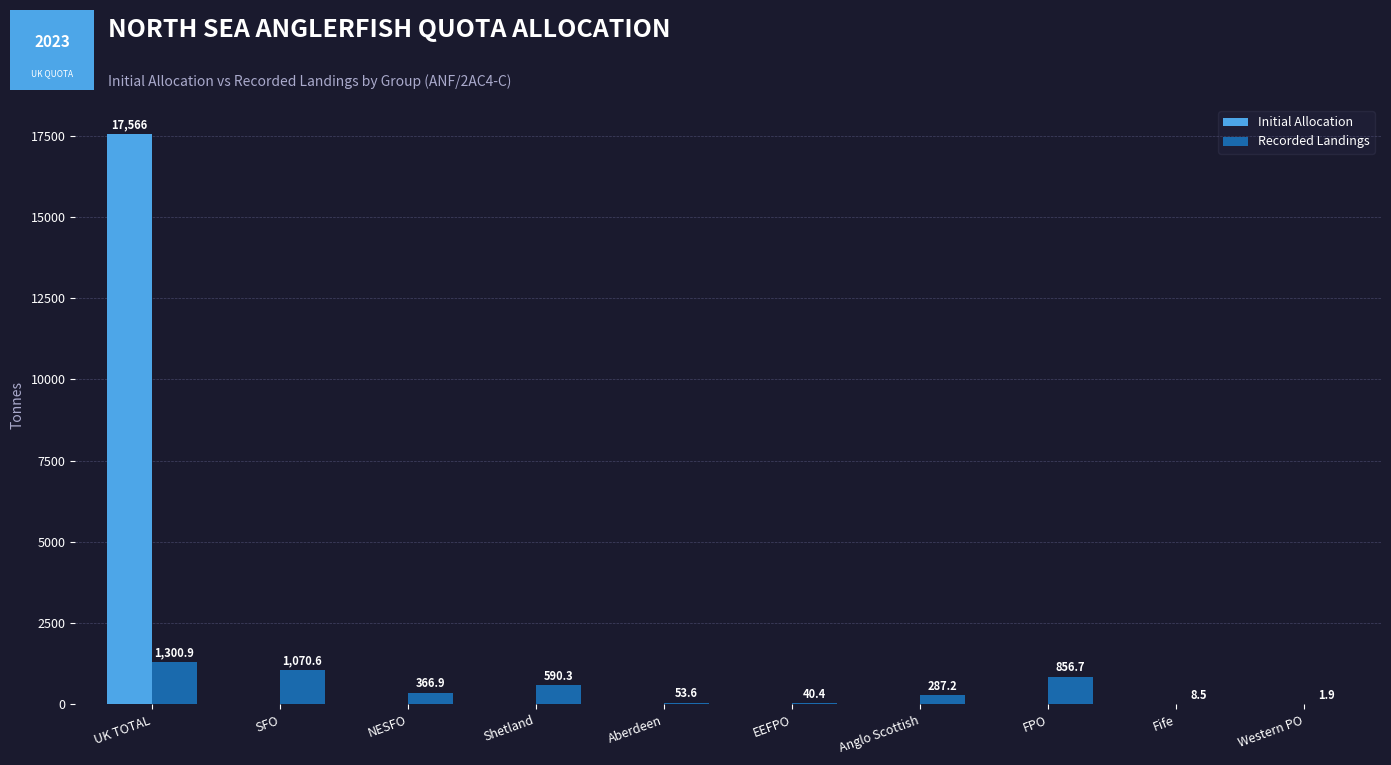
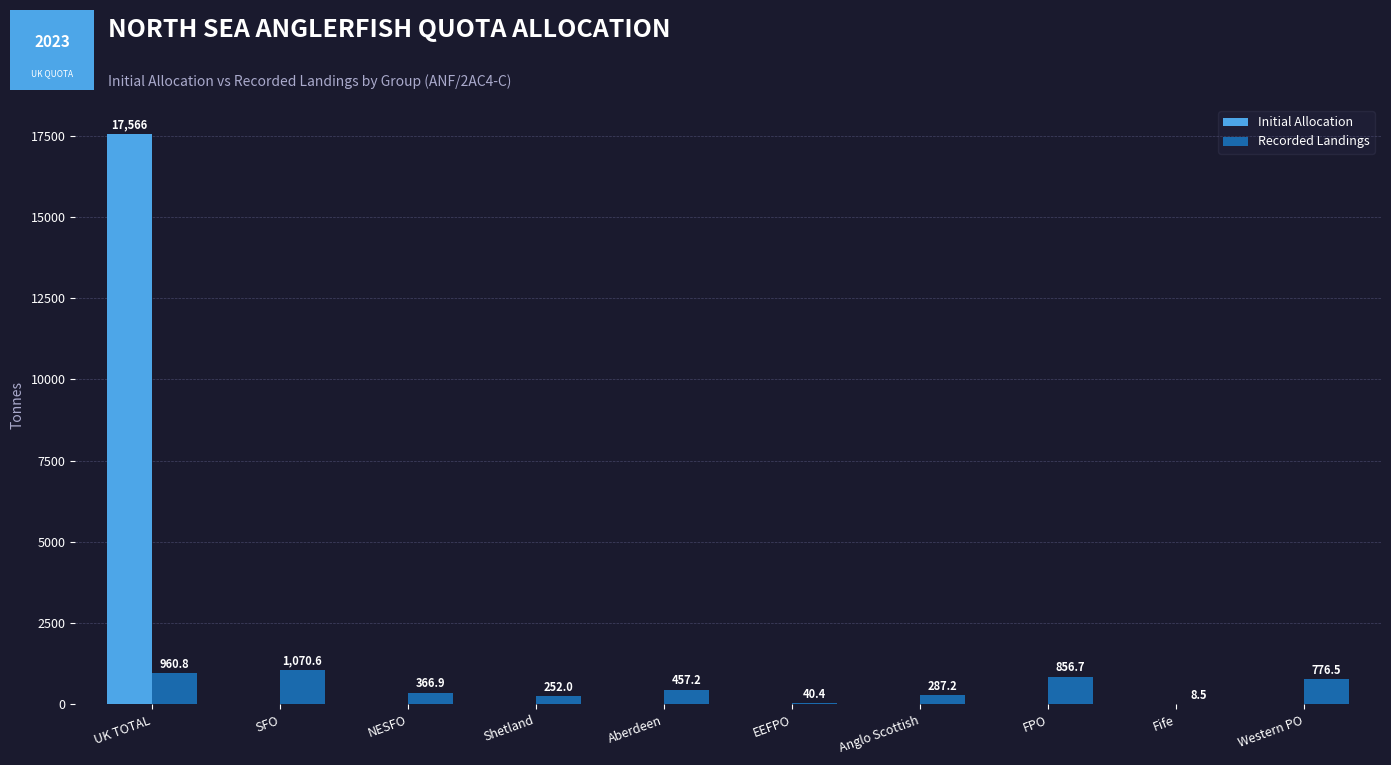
Recorded Landings, UK TOTAL: 1,300.9 -> 960.8
Recorded Landings, Shetland: 590.3 -> 252.0
Recorded Landings, Aberdeen: 53.6 -> 457.2
Recorded Landings, Western PO: 1.9 -> 776.5
